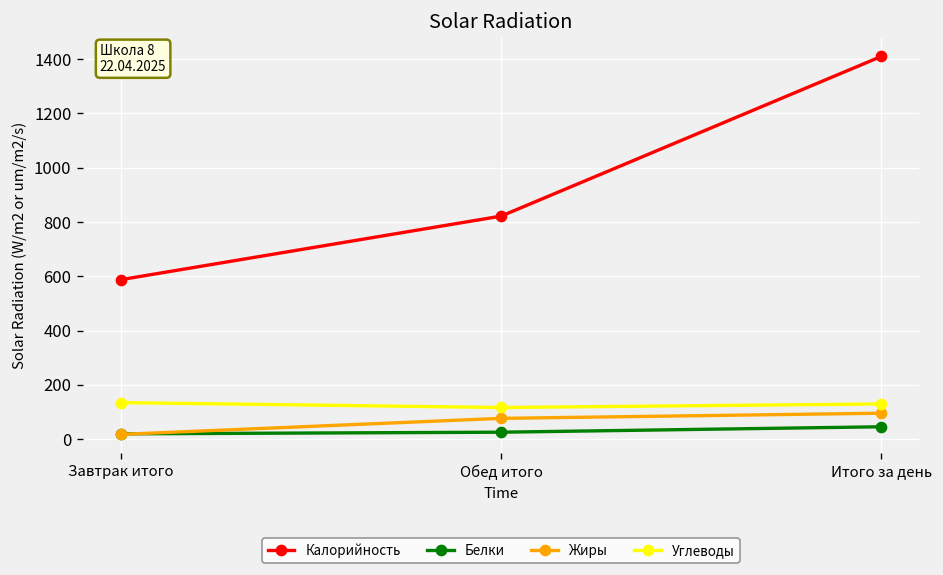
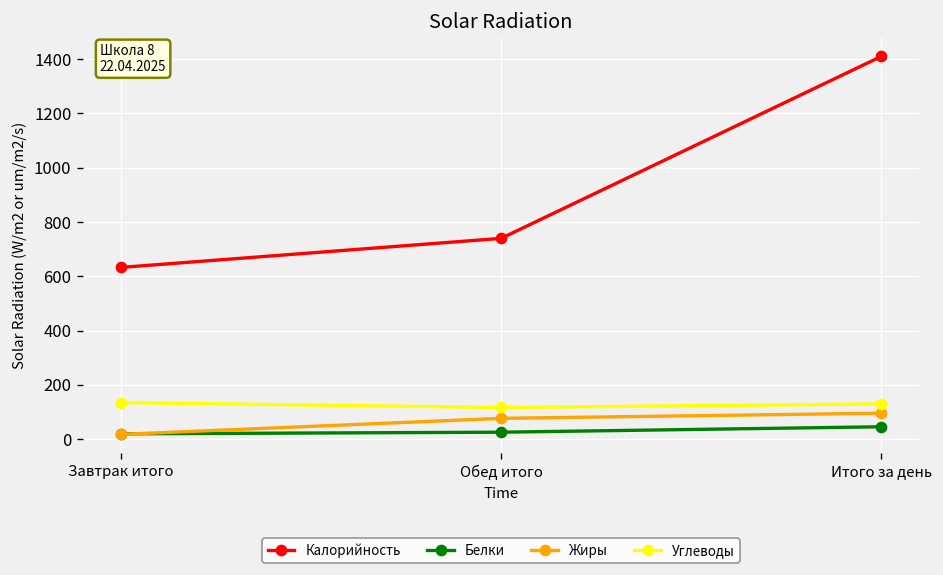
Калорийность, Завтрак итого: 590 -> 630
Калорийность, Обед итого: 820 -> 740
